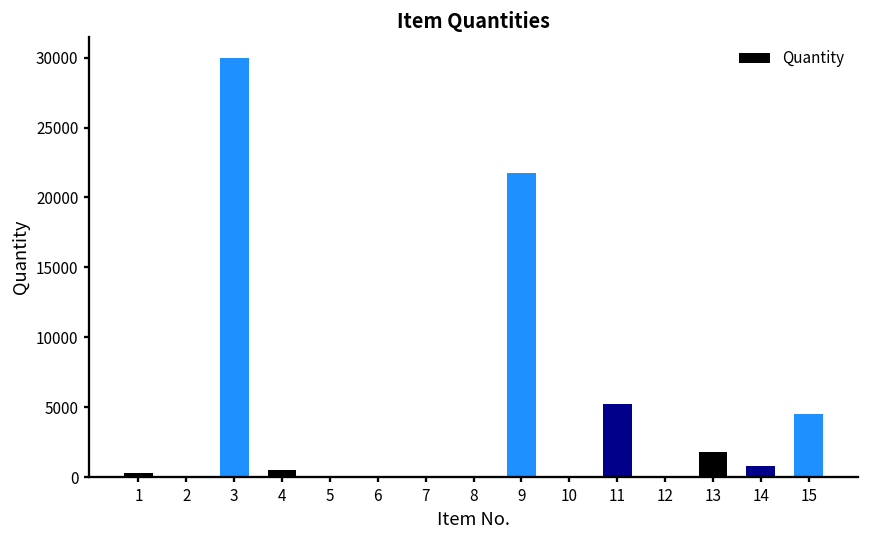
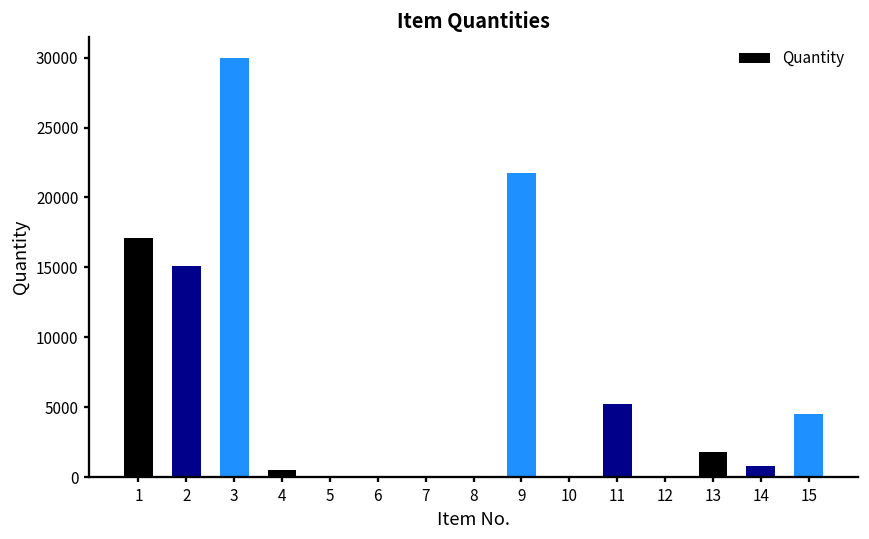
1: 300 -> 17100
2: 100 -> 15100
